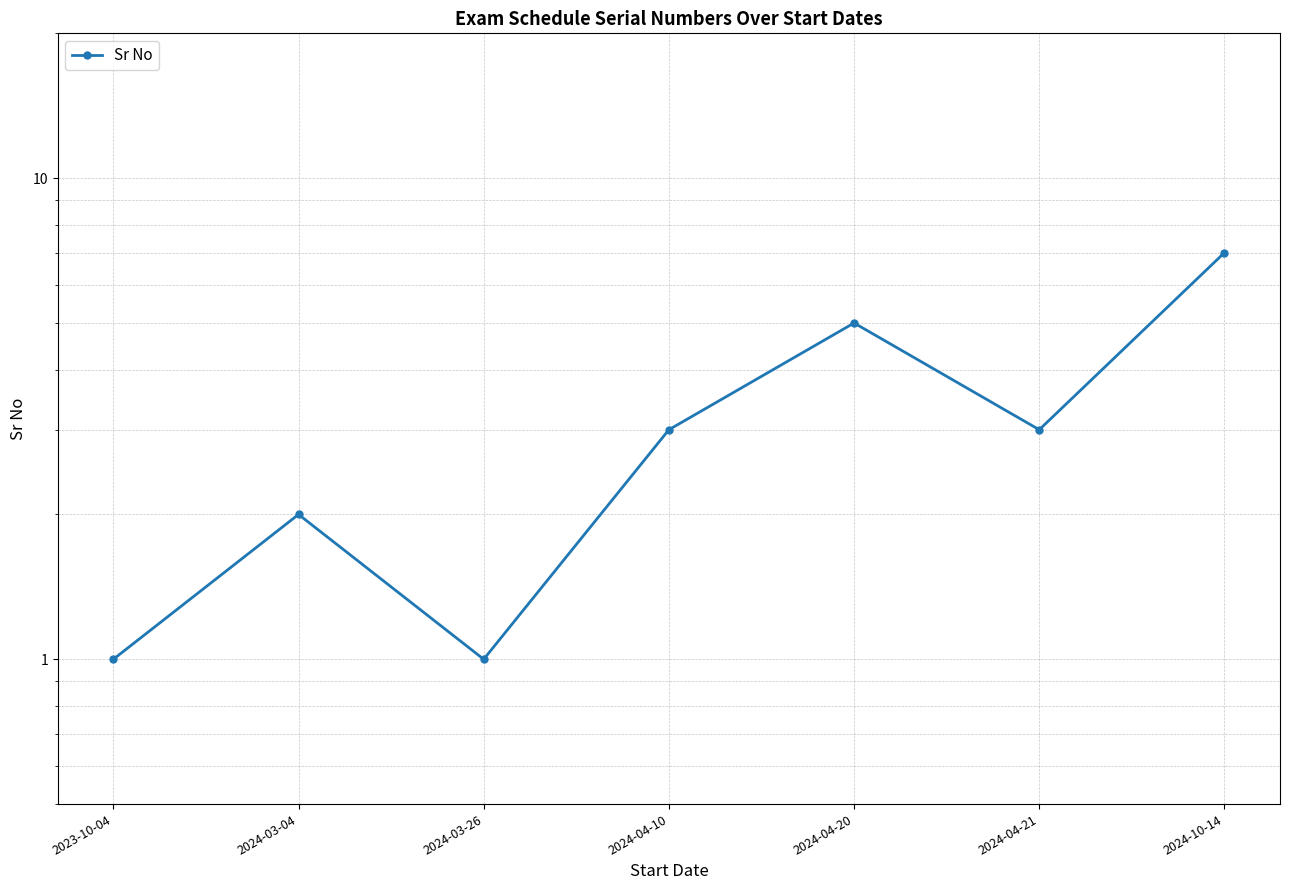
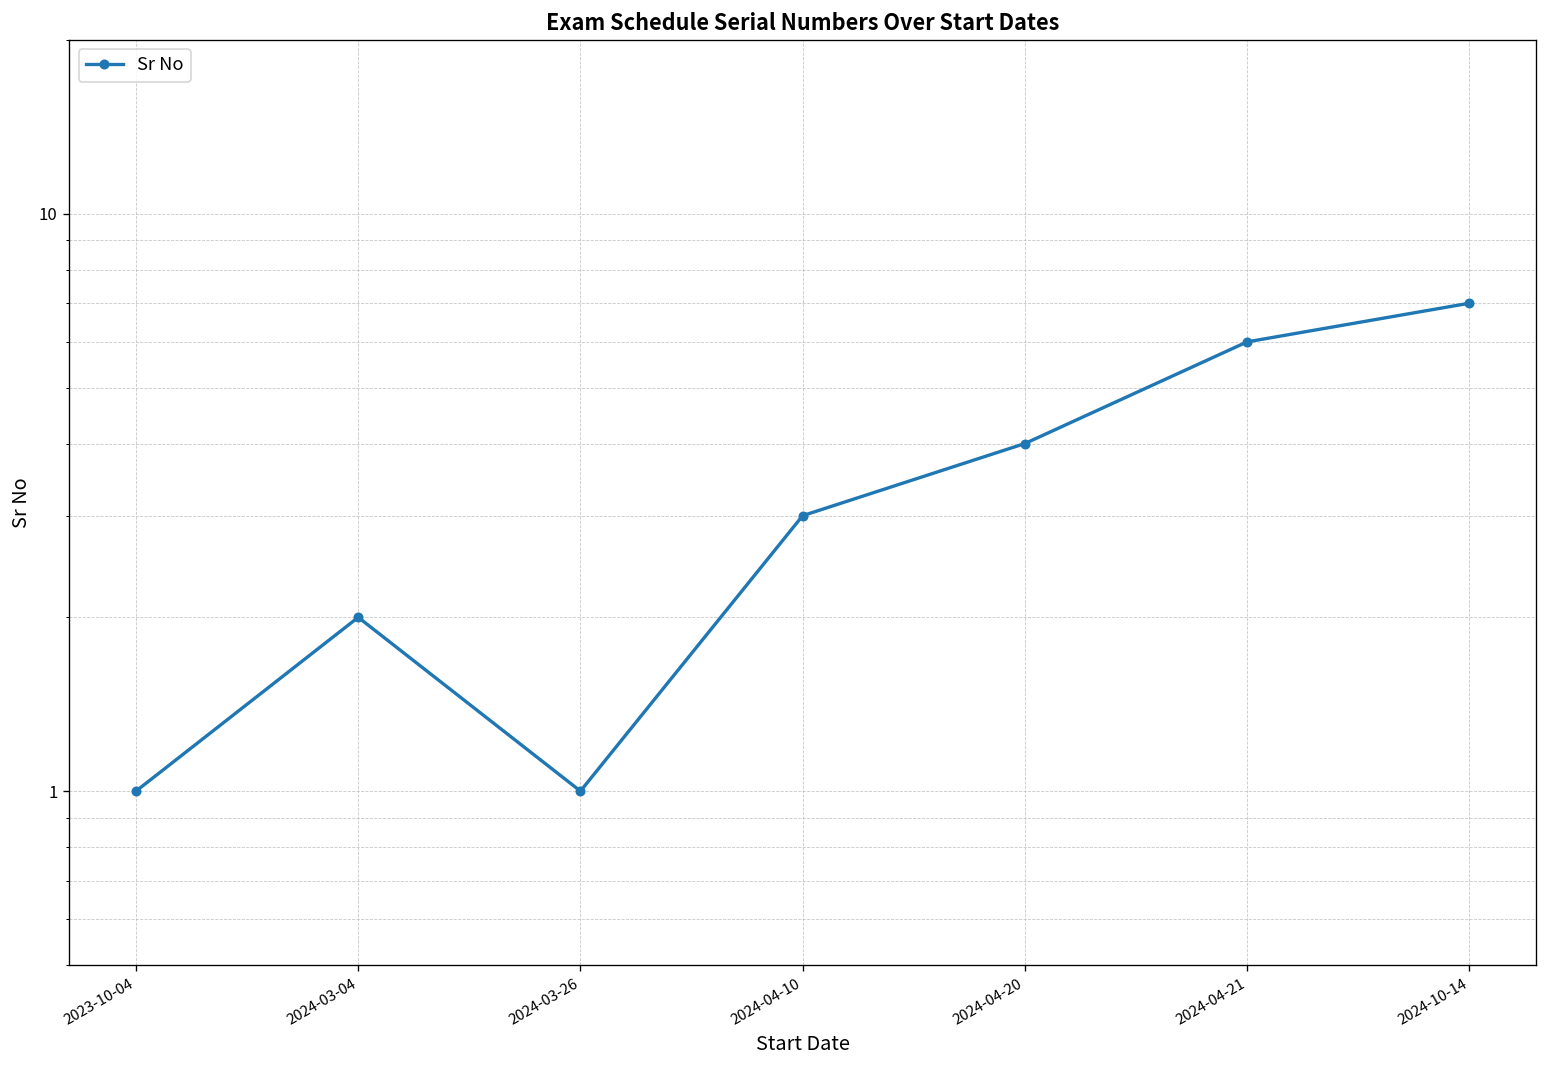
2024-04-20: 5 -> 4
2024-04-21: 3 -> 6
